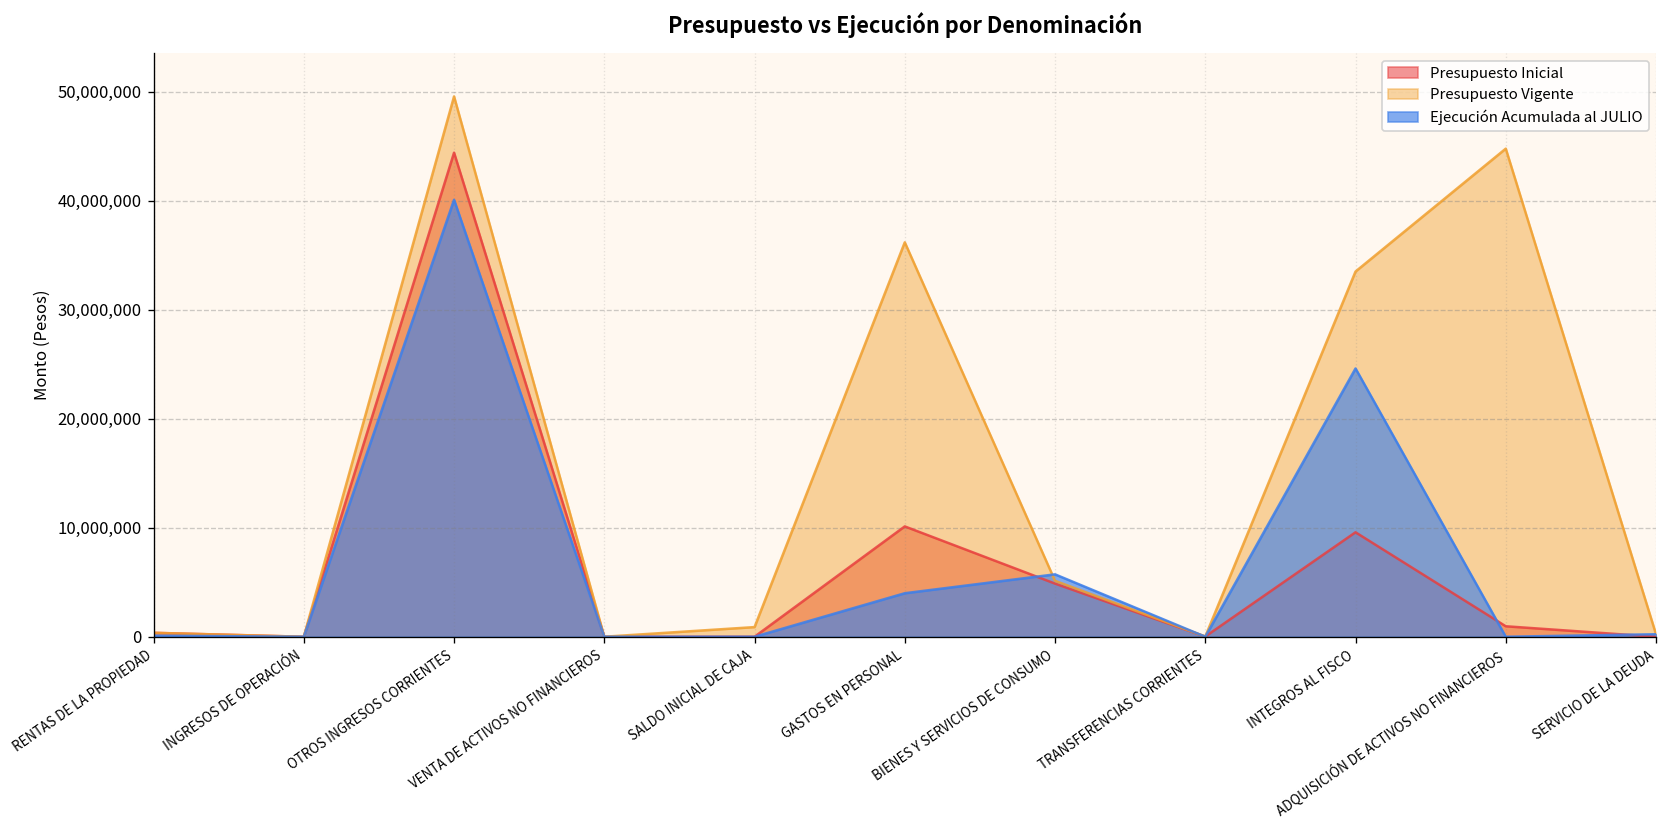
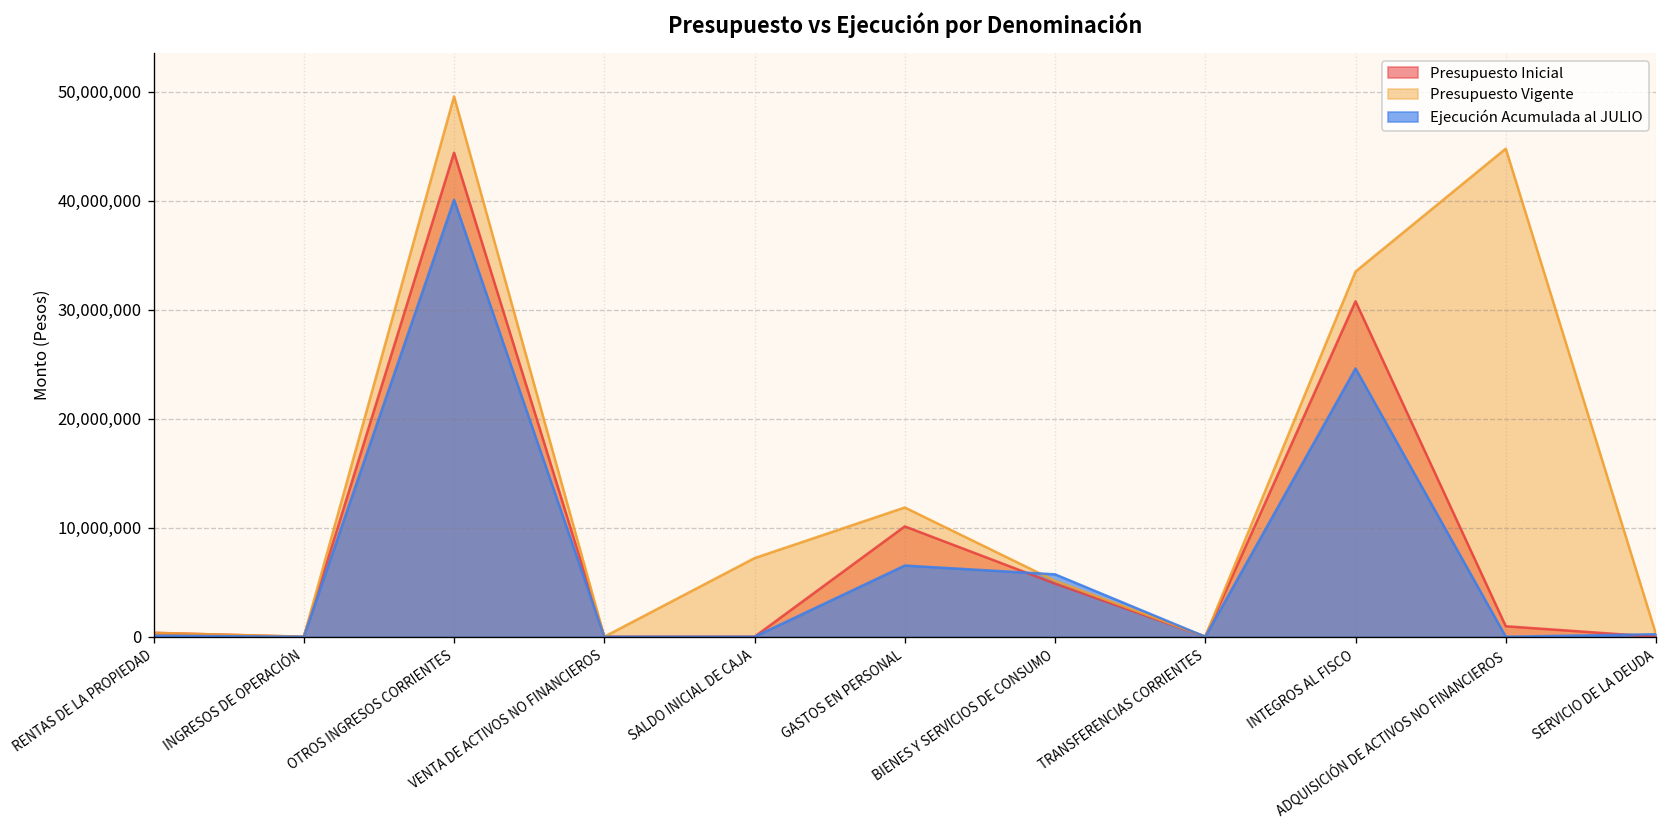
Presupuesto Vigente, SALDO INICIAL DE CAJA: 1,000,000 -> 7,000,000
Presupuesto Vigente, GASTOS EN PERSONAL: 36,000,000 -> 12,000,000
Ejecución Acumulada al JULIO, GASTOS EN PERSONAL: 4,000,000 -> 7,000,000
Presupuesto Inicial, INTEGROS AL FISCO: 10,000,000 -> 31,000,000
